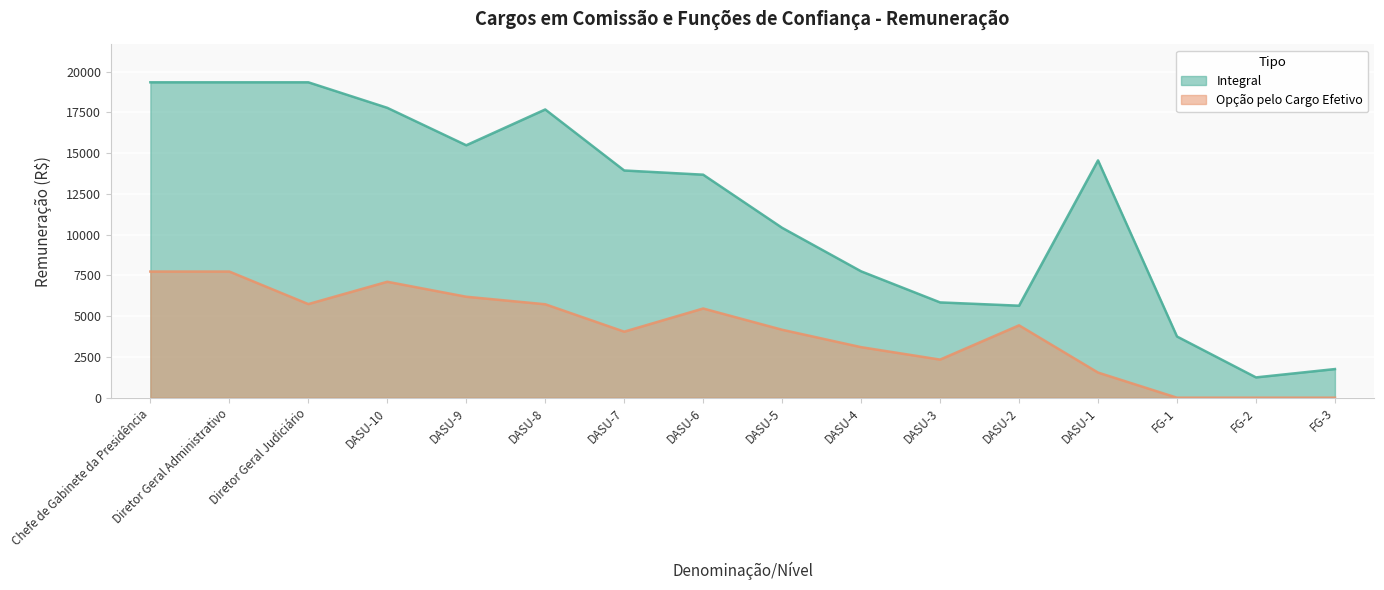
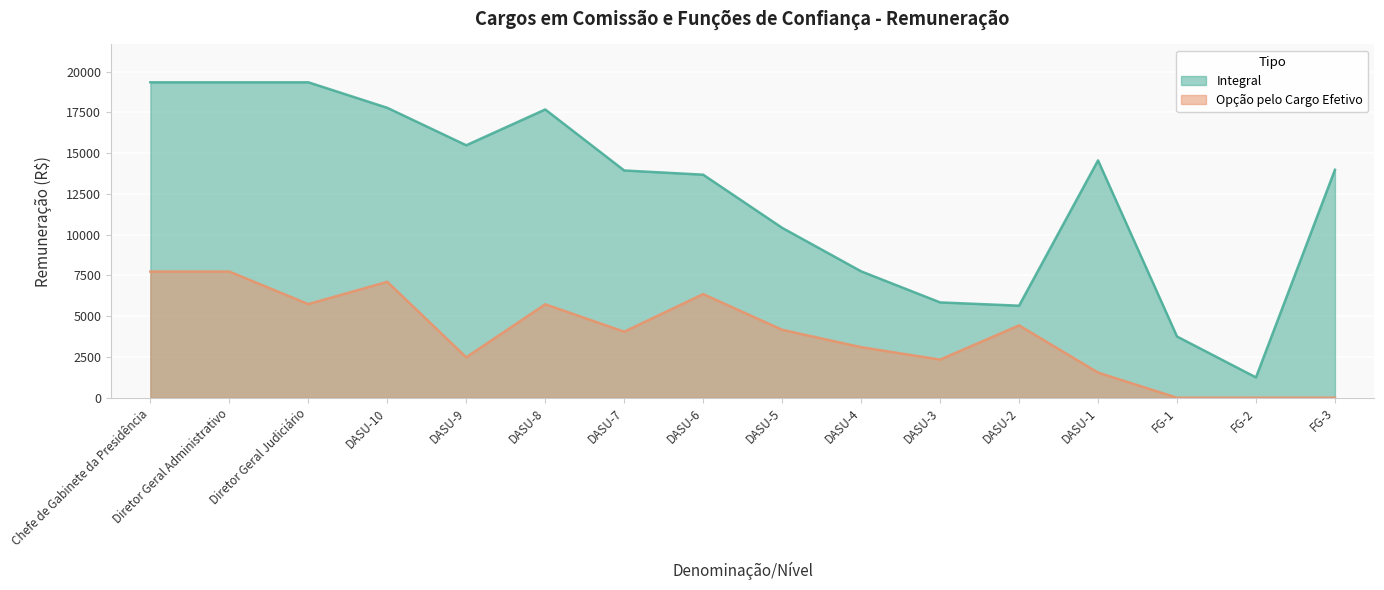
Opção pelo Cargo Efetivo, DASU-9: 6200 -> 2500
Opção pelo Cargo Efetivo, DASU-6: 5500 -> 6400
Integral, FG-3: 1800 -> 14000
